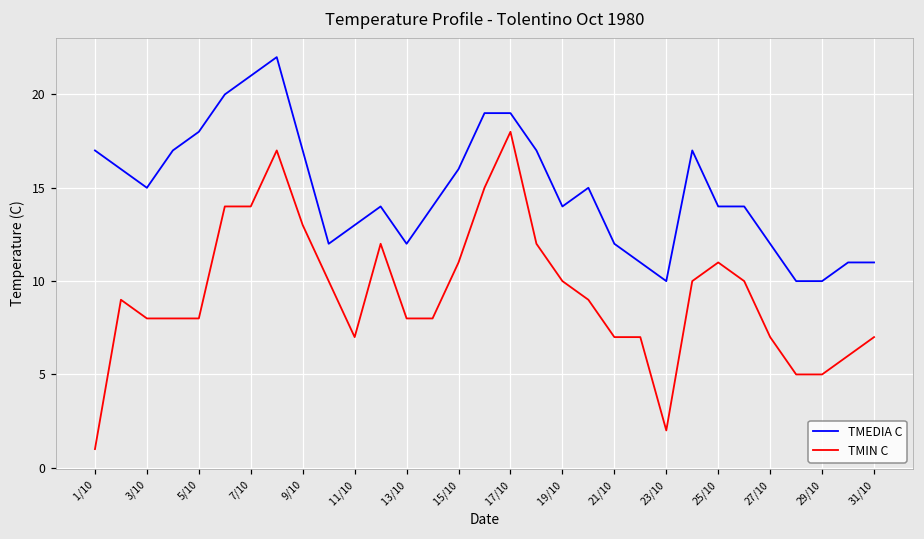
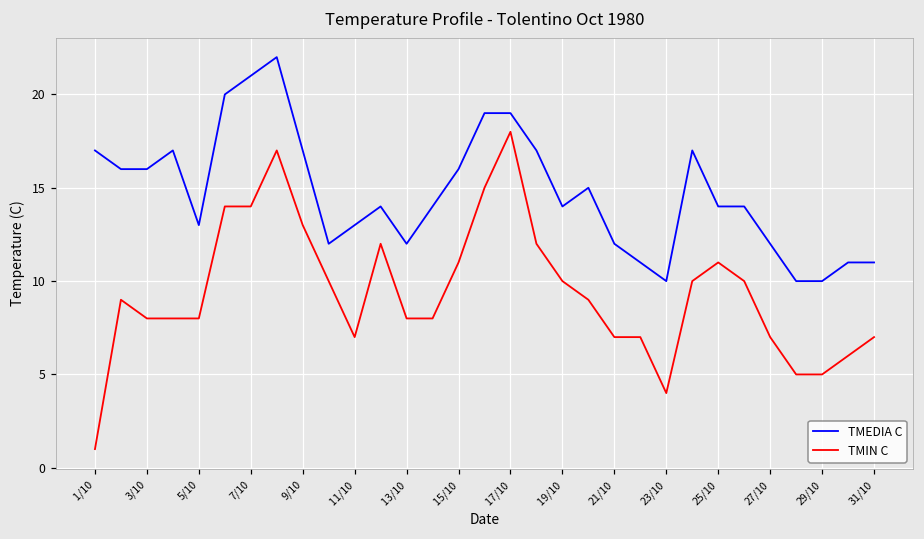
TMEDIA C, 3/10: 15 -> 16
TMEDIA C, 5/10: 18 -> 13
TMIN C, 23/10: 2 -> 4
